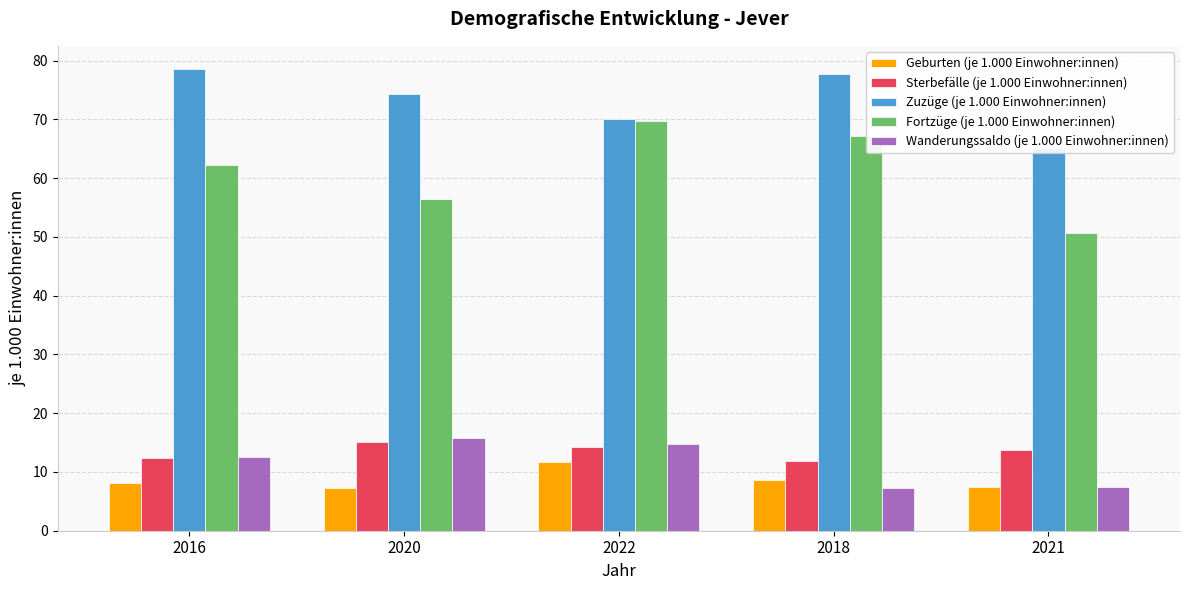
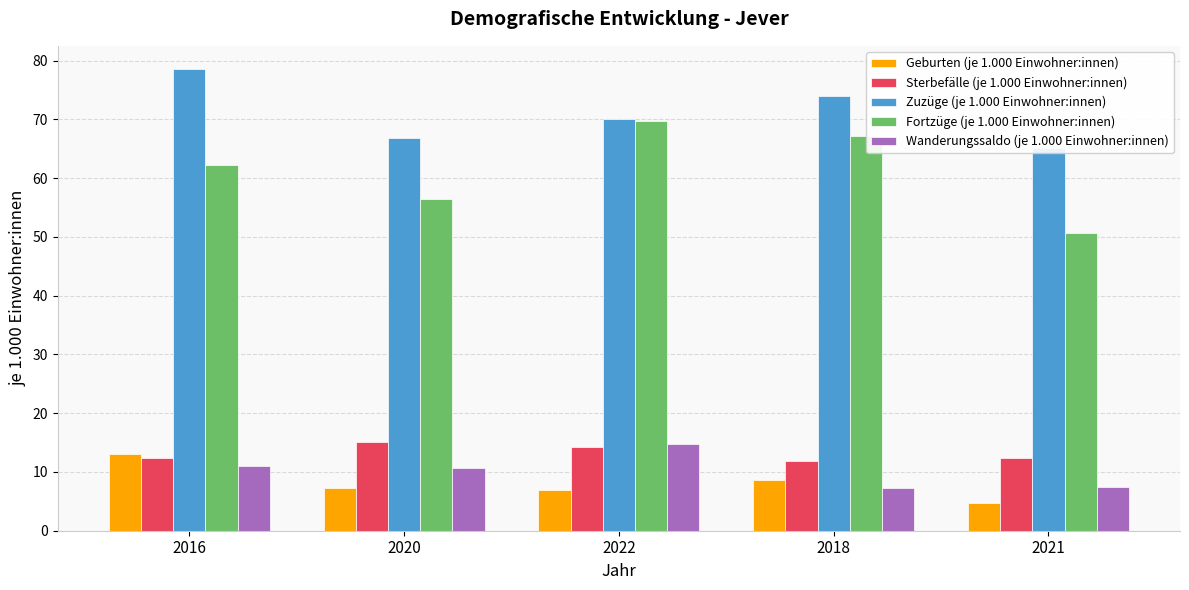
Geburten (je 1.000 Einwohner:innen), 2016: 8 -> 13
Wanderungssaldo (je 1.000 Einwohner:innen), 2016: 13 -> 11
Zuzüge (je 1.000 Einwohner:innen), 2020: 74 -> 67
Wanderungssaldo (je 1.000 Einwohner:innen), 2020: 16 -> 11
Geburten (je 1.000 Einwohner:innen), 2022: 12 -> 7
Zuzüge (je 1.000 Einwohner:innen), 2018: 78 -> 74
Geburten (je 1.000 Einwohner:innen), 2021: 7 -> 5
Sterbefälle (je 1.000 Einwohner:innen), 2021: 14 -> 12
